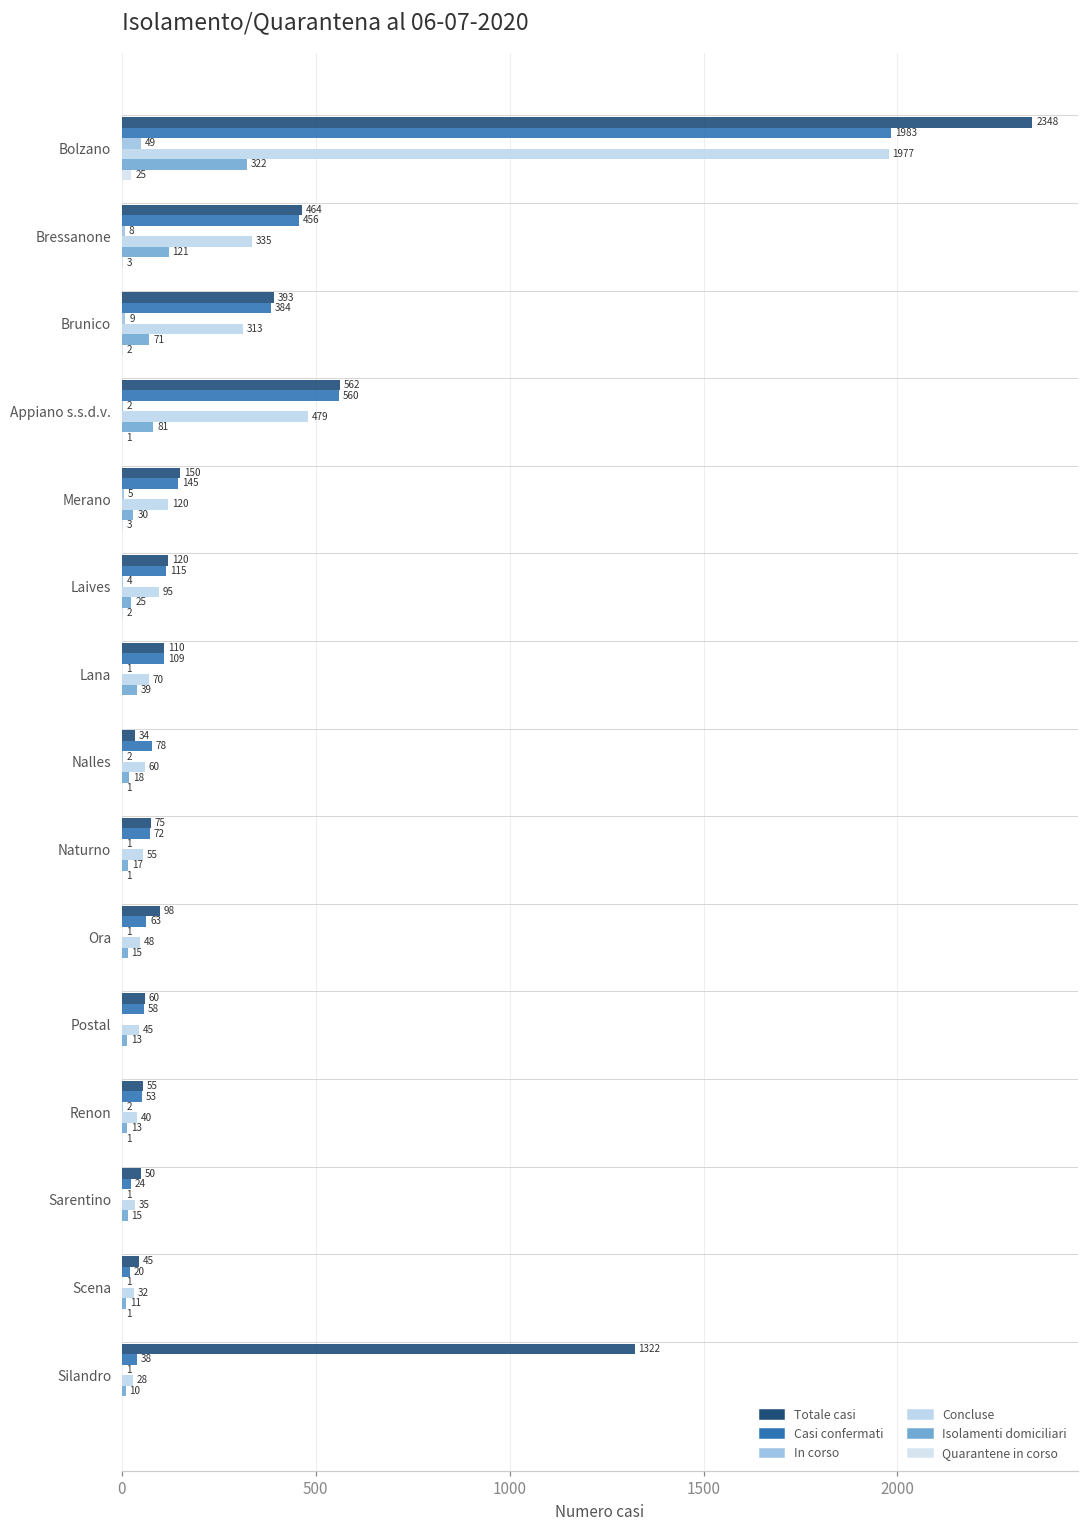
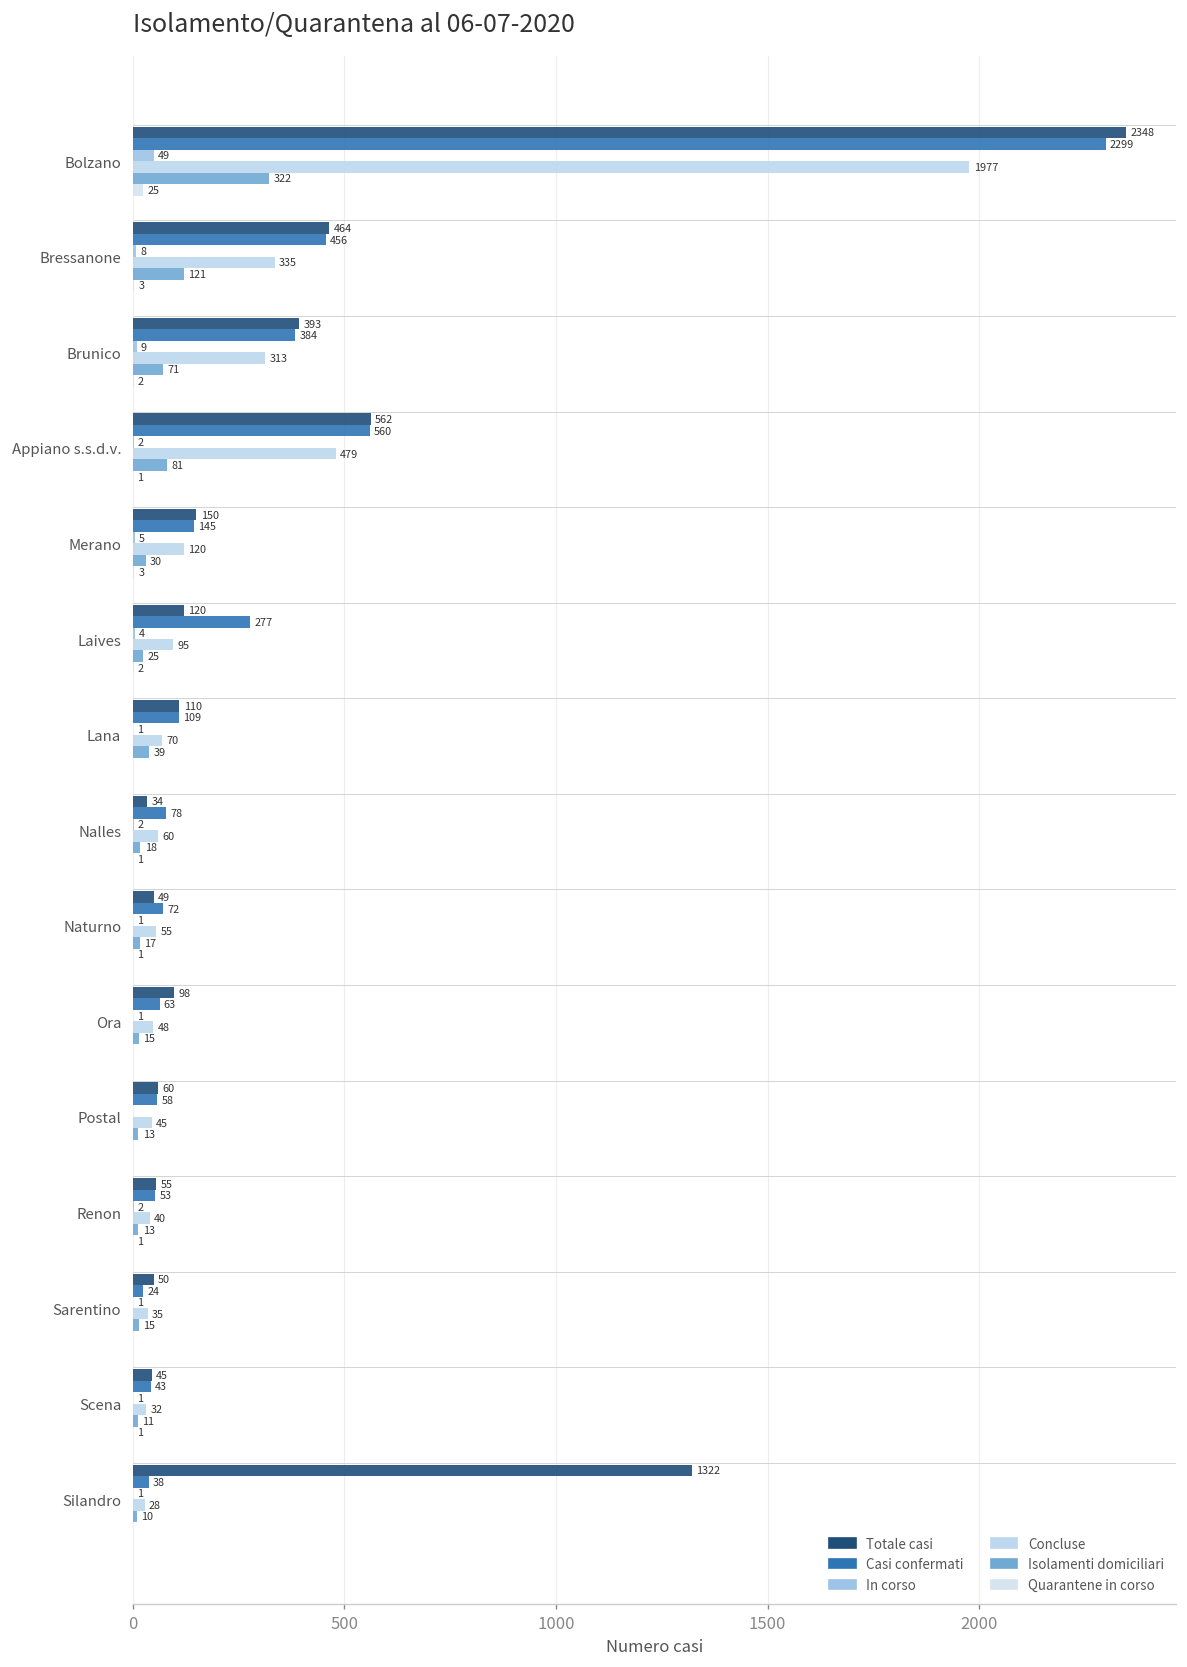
Casi confermati, Bolzano: 1983 -> 2299
Casi confermati, Laives: 115 -> 277
Totale casi, Naturno: 75 -> 49
Casi confermati, Scena: 20 -> 43
